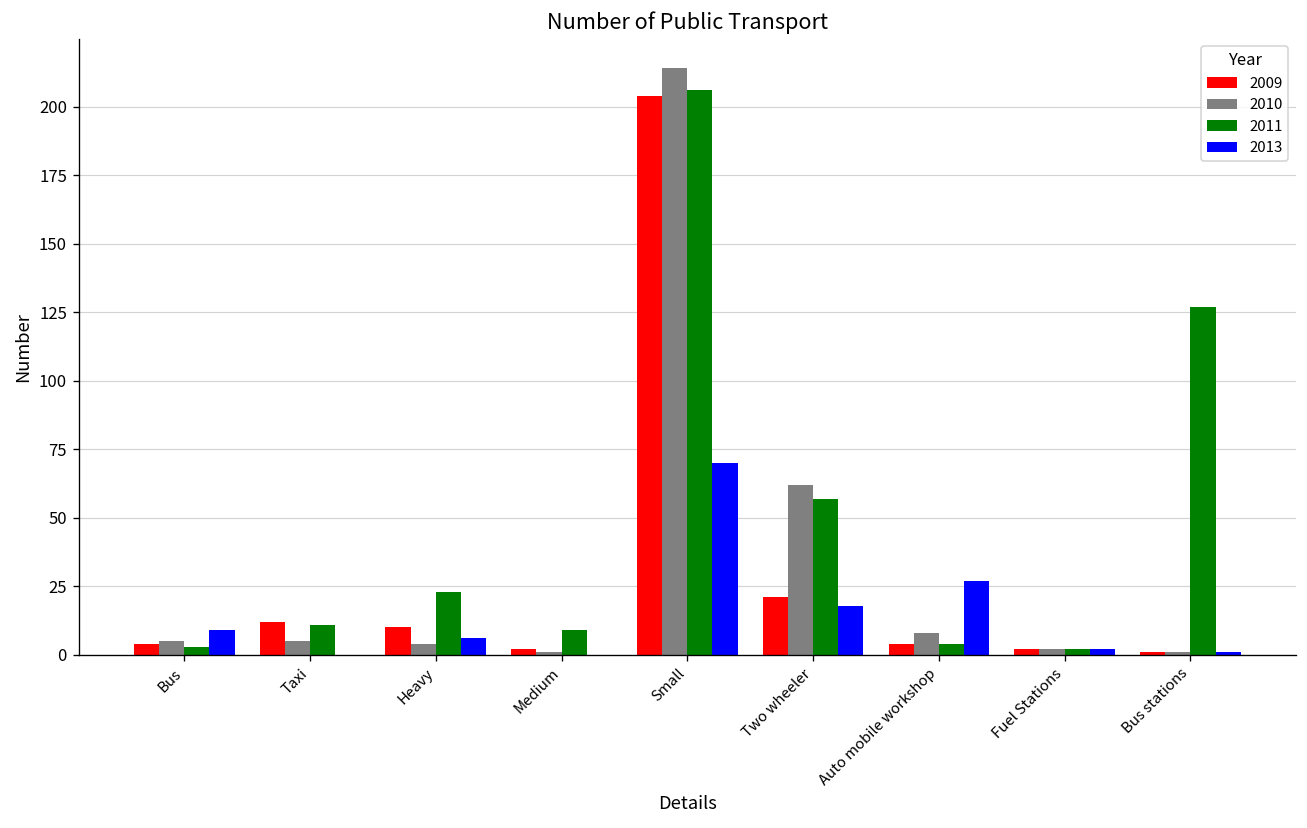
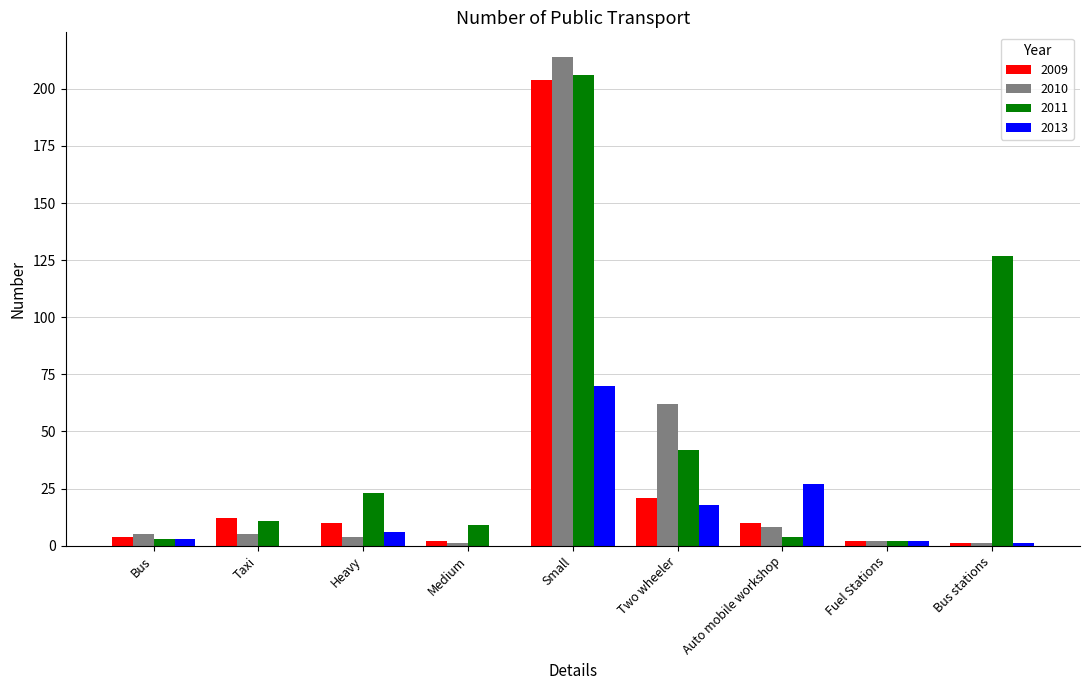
2013, Bus: 9 -> 3
2011, Two wheeler: 57 -> 42
2009, Auto mobile workshop: 4 -> 10
